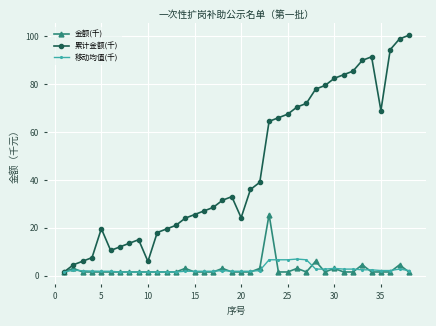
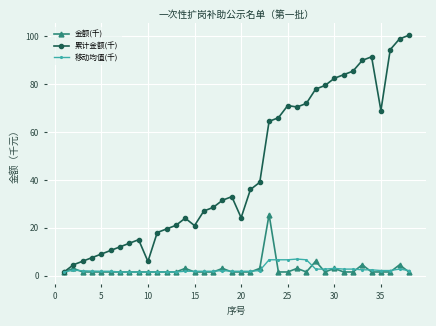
累计金额(千), 5: 20 -> 9
累计金额(千), 15: 26 -> 21
累计金额(千), 25: 68 -> 71
